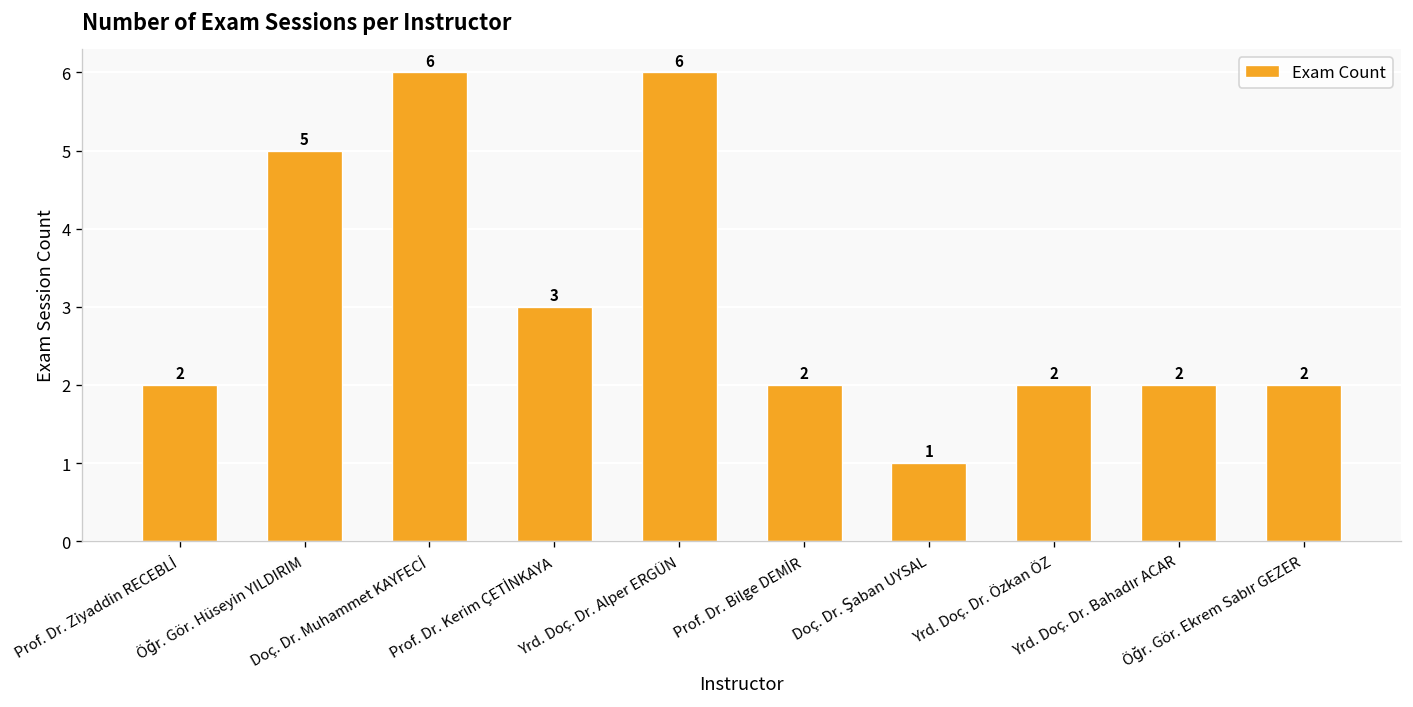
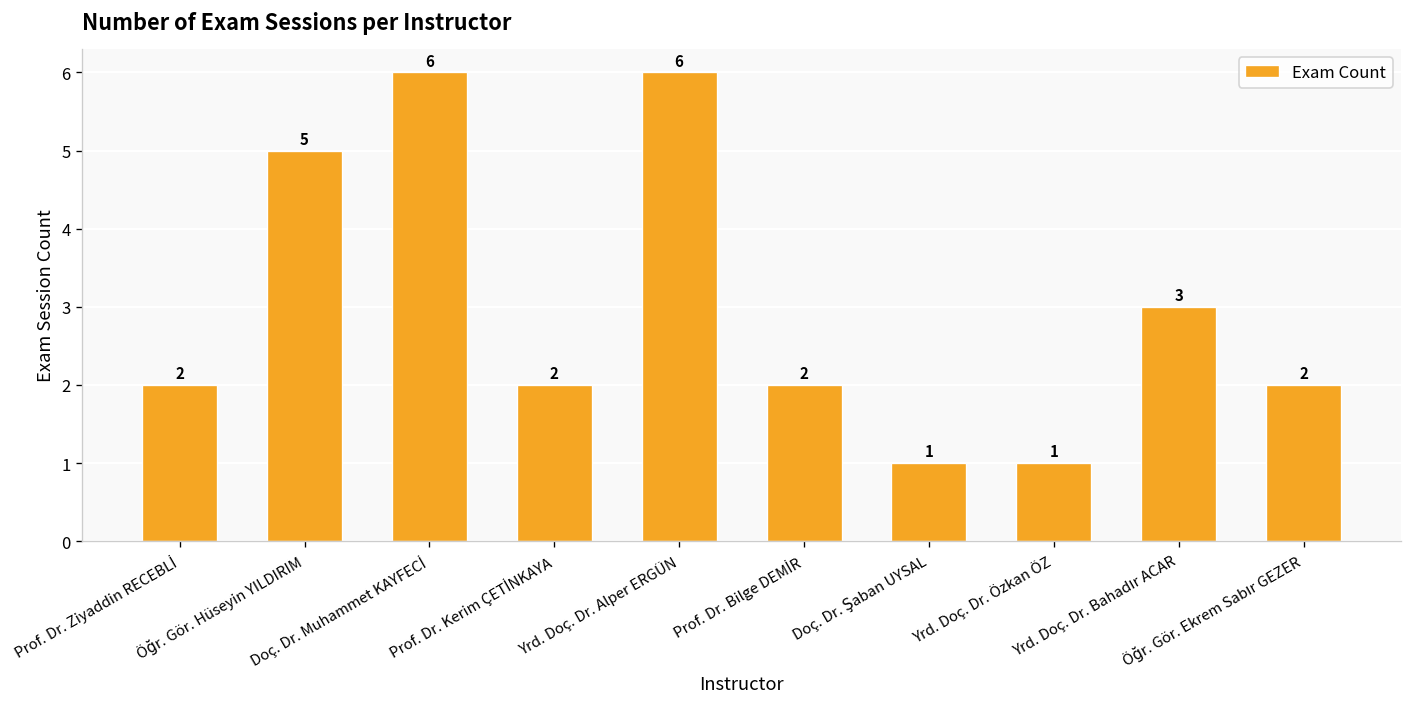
Prof. Dr. Kerim ÇETİNKAYA: 3 -> 2
Yrd. Doç. Dr. Özkan ÖZ: 2 -> 1
Yrd. Doç. Dr. Bahadır ACAR: 2 -> 3
